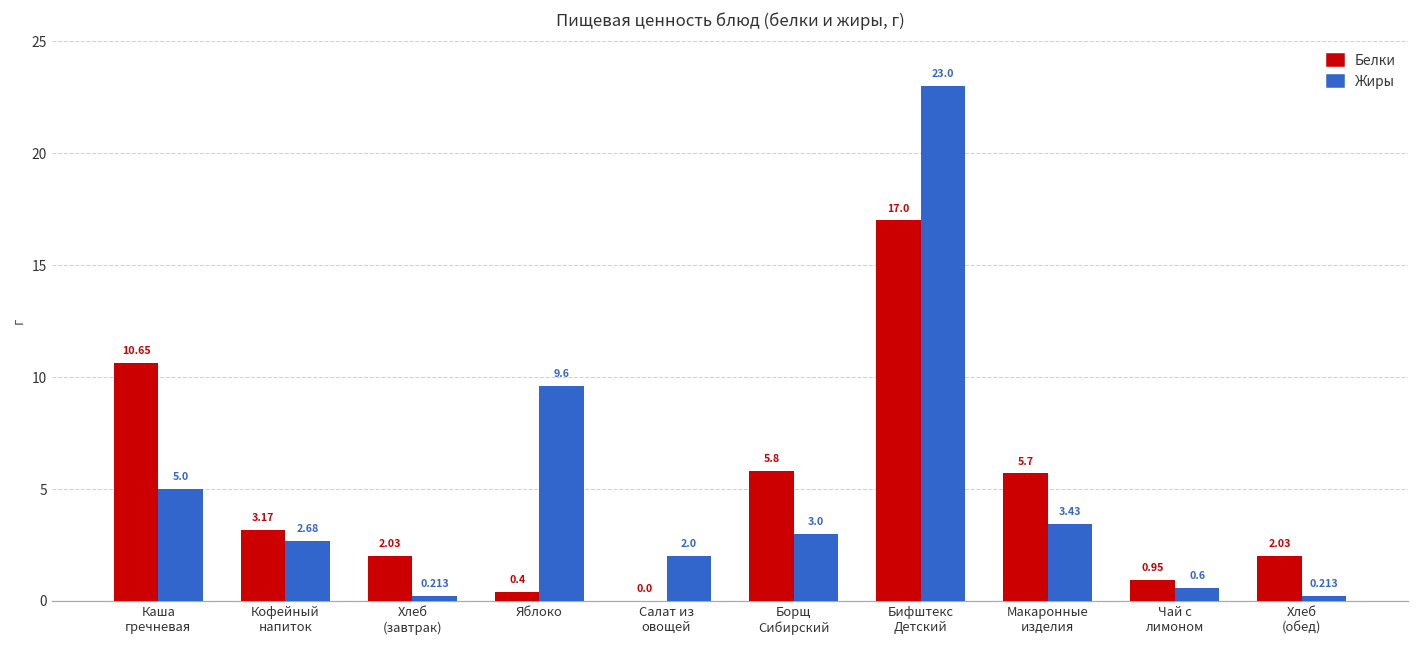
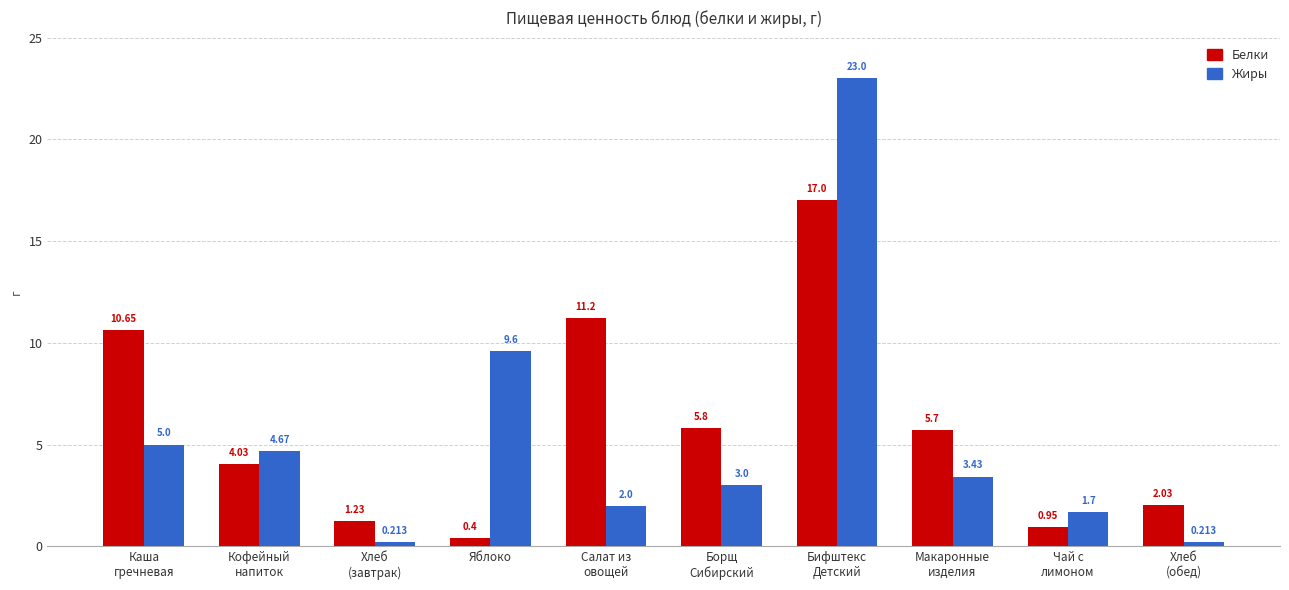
Белки, Кофейный напиток: 3.17 -> 4.03
Жиры, Кофейный напиток: 2.68 -> 4.67
Белки, Хлеб (завтрак): 2.03 -> 1.23
Белки, Салат из овощей: 0.0 -> 11.2
Жиры, Чай с лимоном: 0.6 -> 1.7
